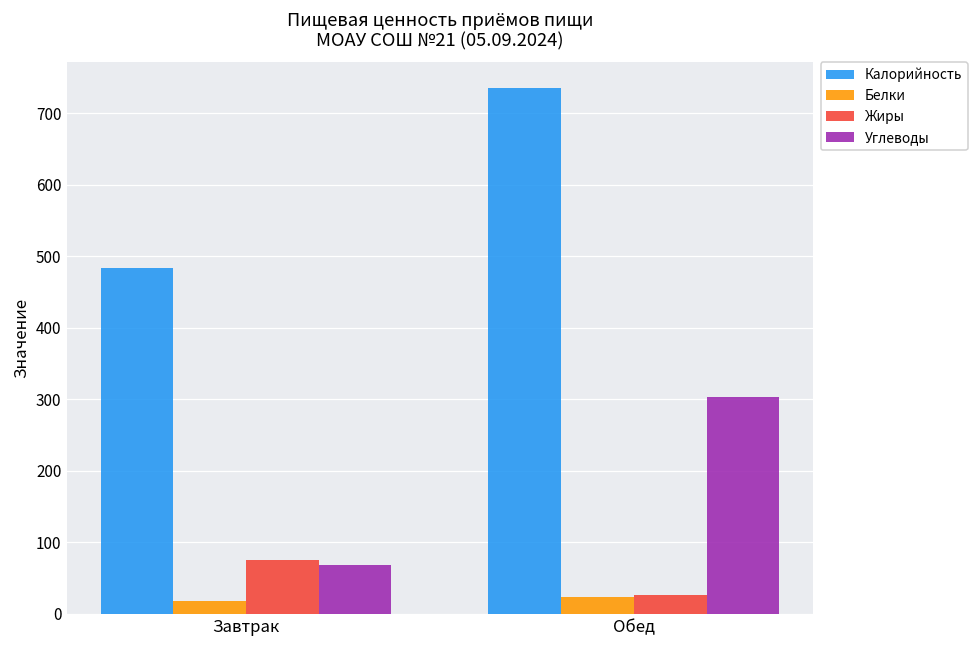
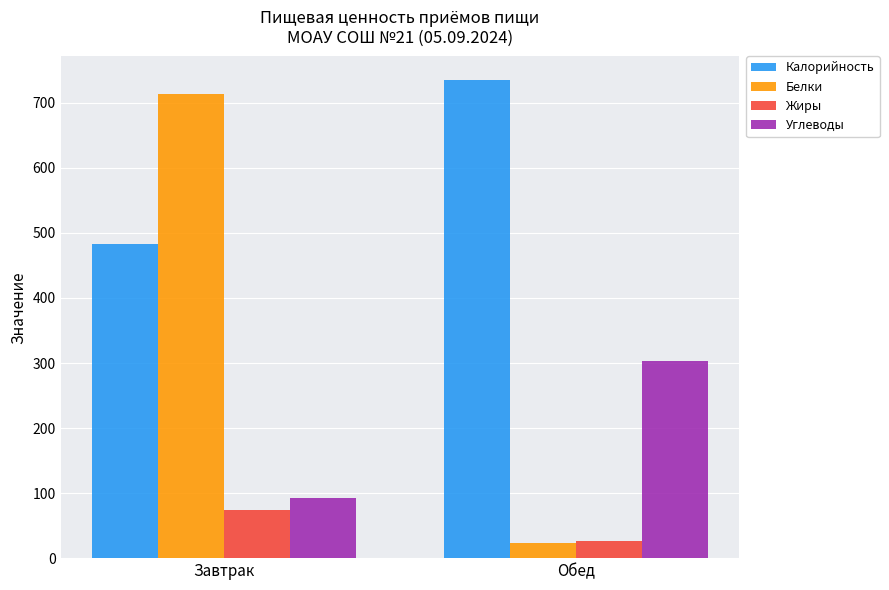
Белки, Завтрак: 20 -> 710
Углеводы, Завтрак: 70 -> 90
